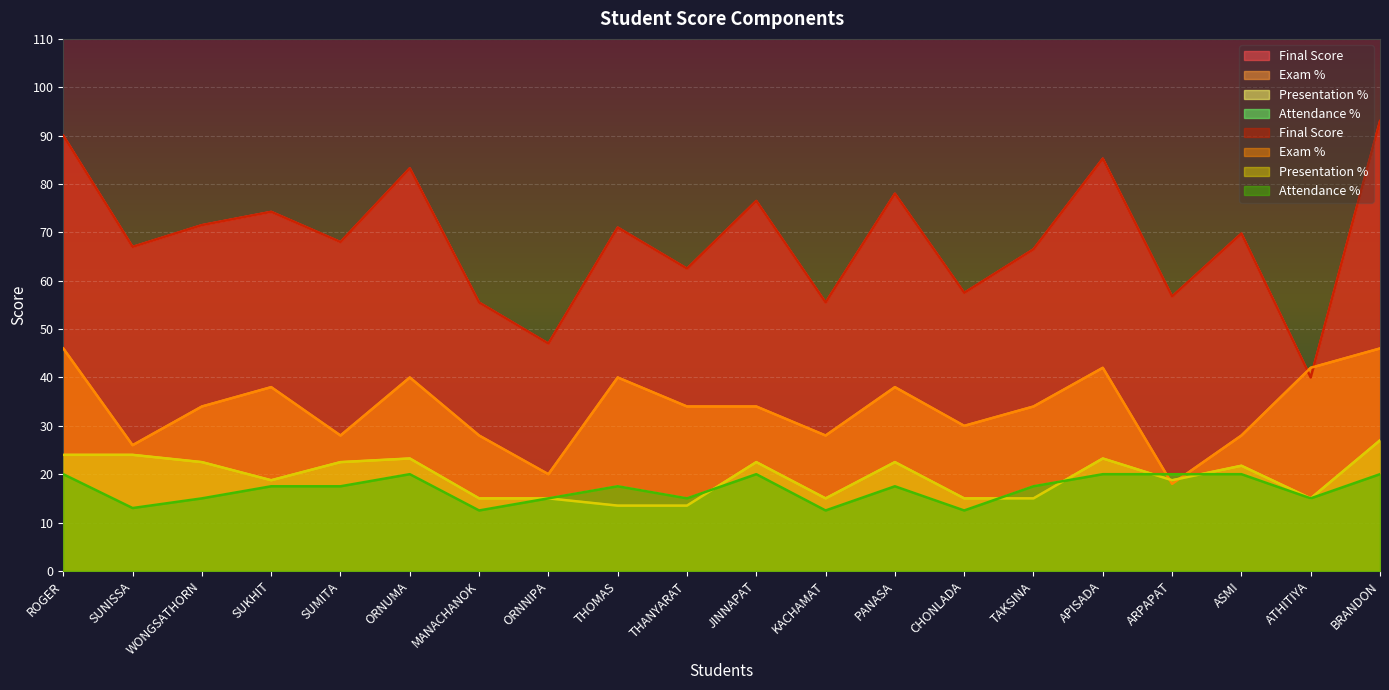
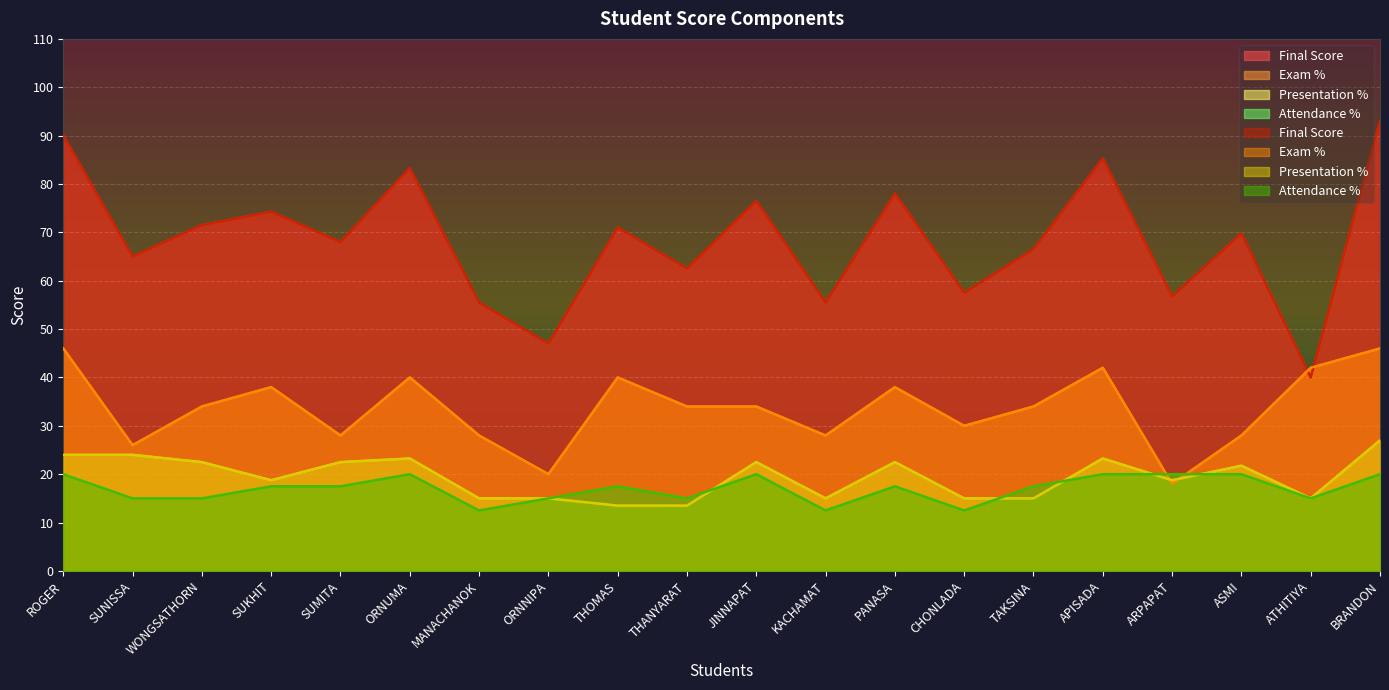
Final Score, SUNISSA: 67 -> 65
Attendance %, SUNISSA: 13 -> 15
